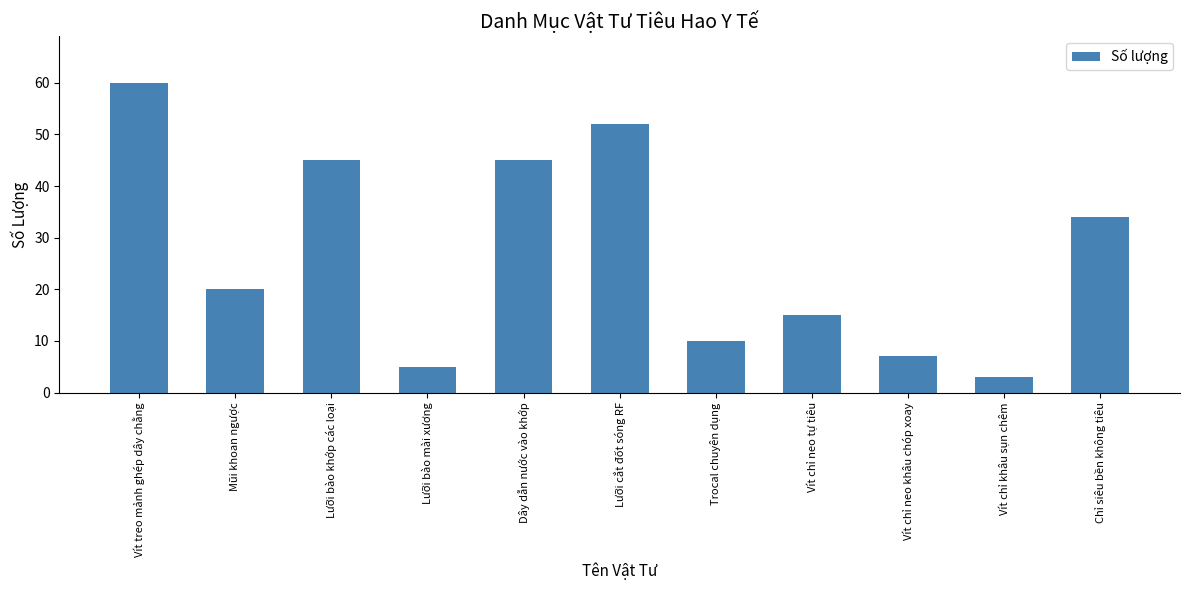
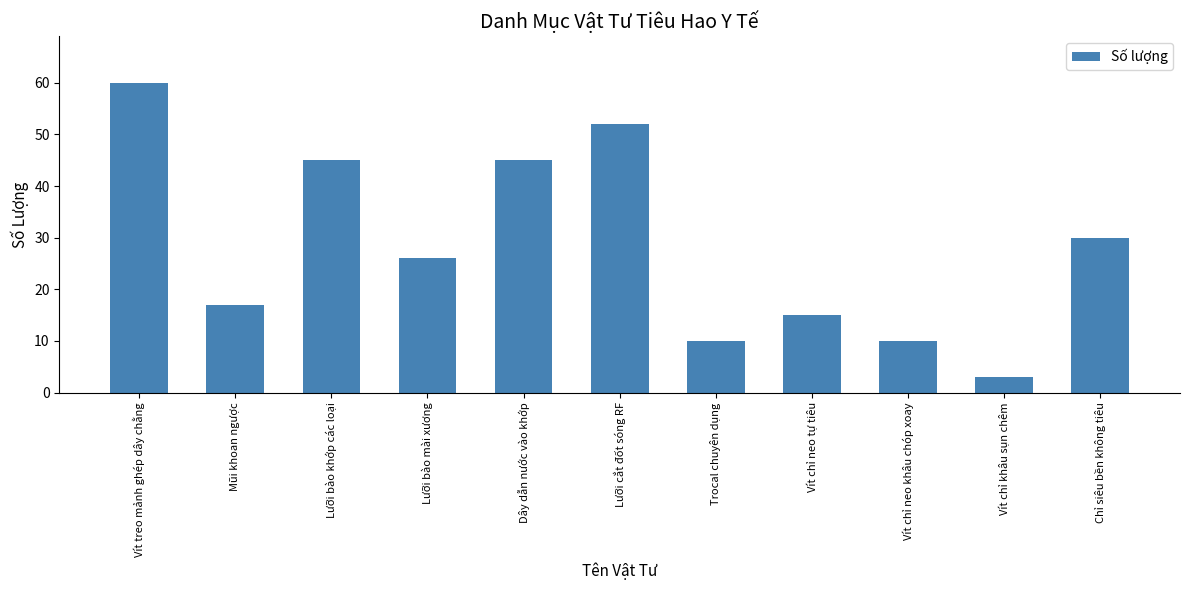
Mũi khoan ngược: 20 -> 17
Lưỡi bào mài xương: 5 -> 26
Vít chỉ neo khâu chóp xoay: 7 -> 10
Chỉ siêu bền không tiêu: 34 -> 30
